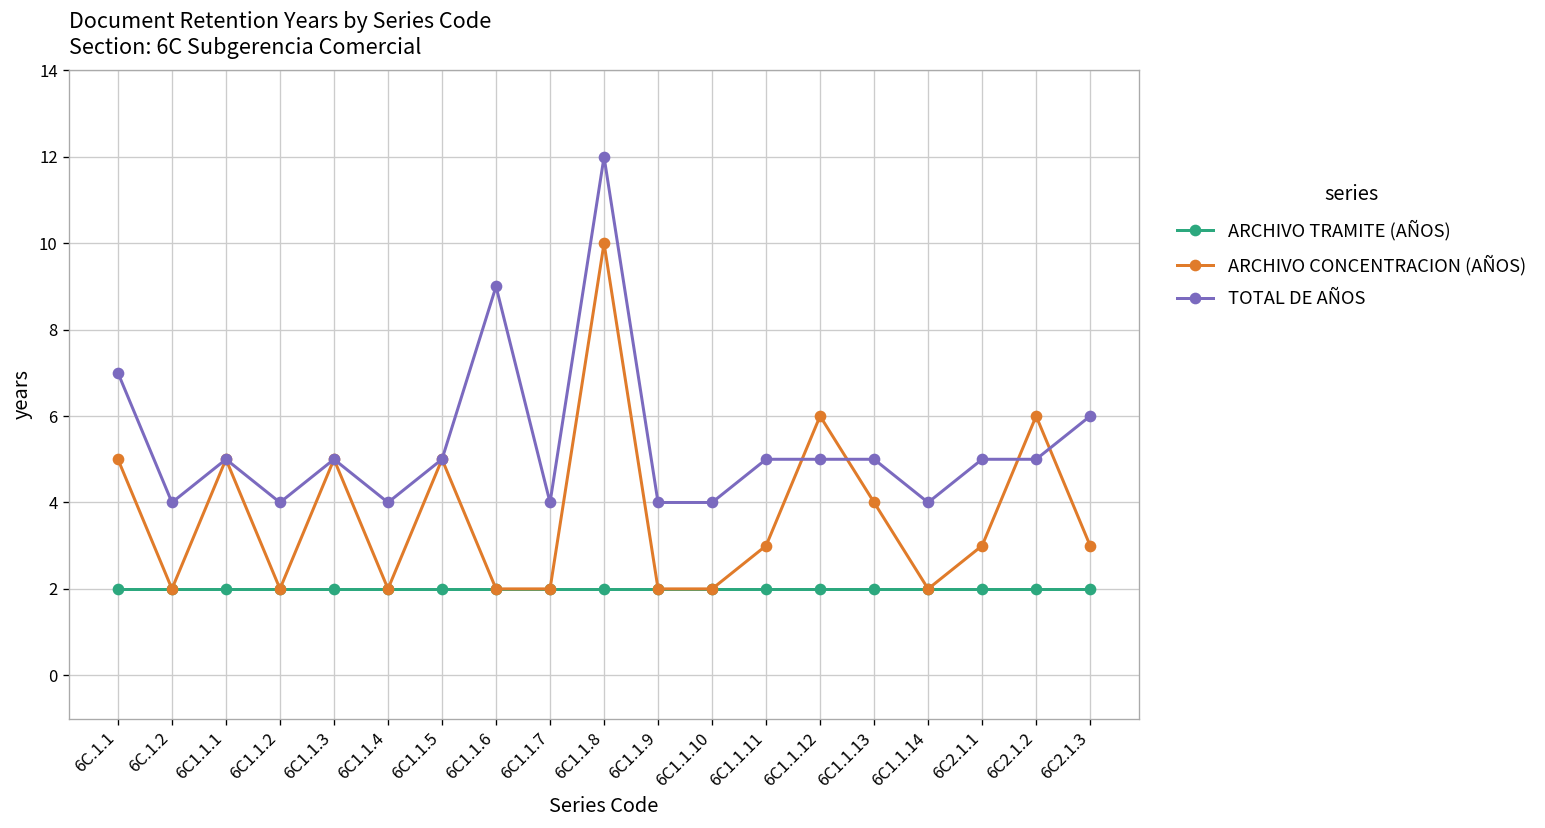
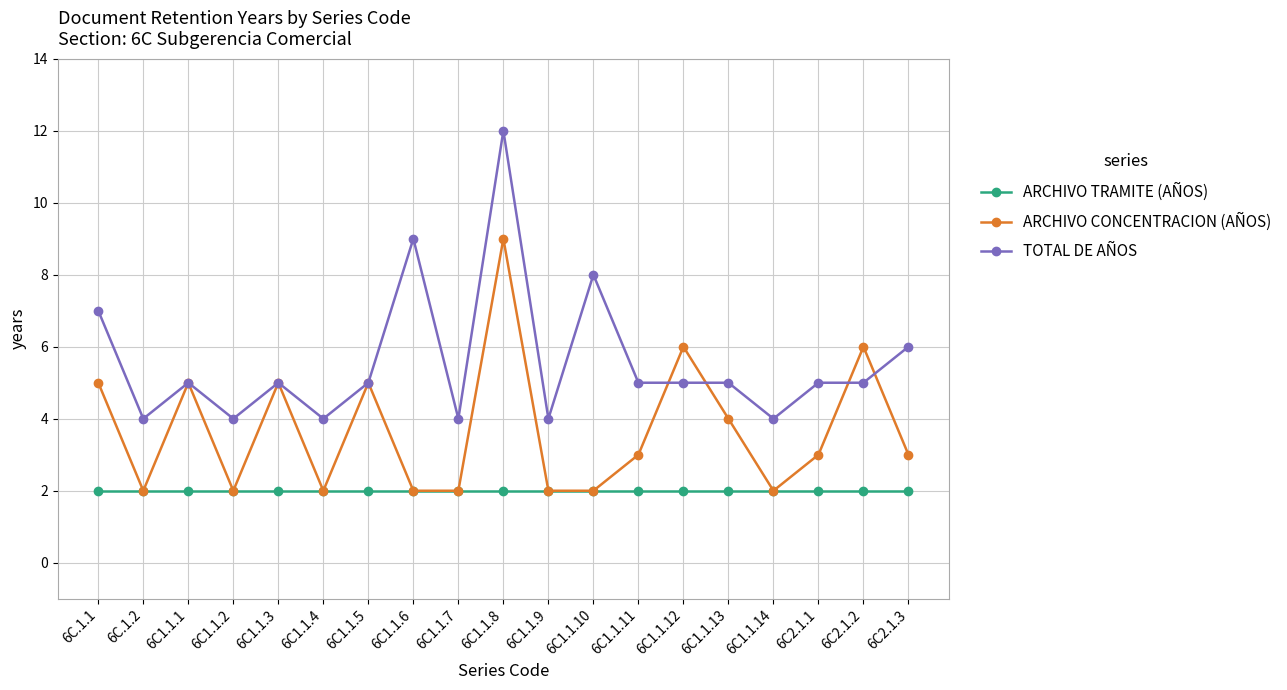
ARCHIVO CONCENTRACION (AÑOS), 6C1.1.8: 10 -> 9
TOTAL DE AÑOS, 6C1.1.10: 4 -> 8
